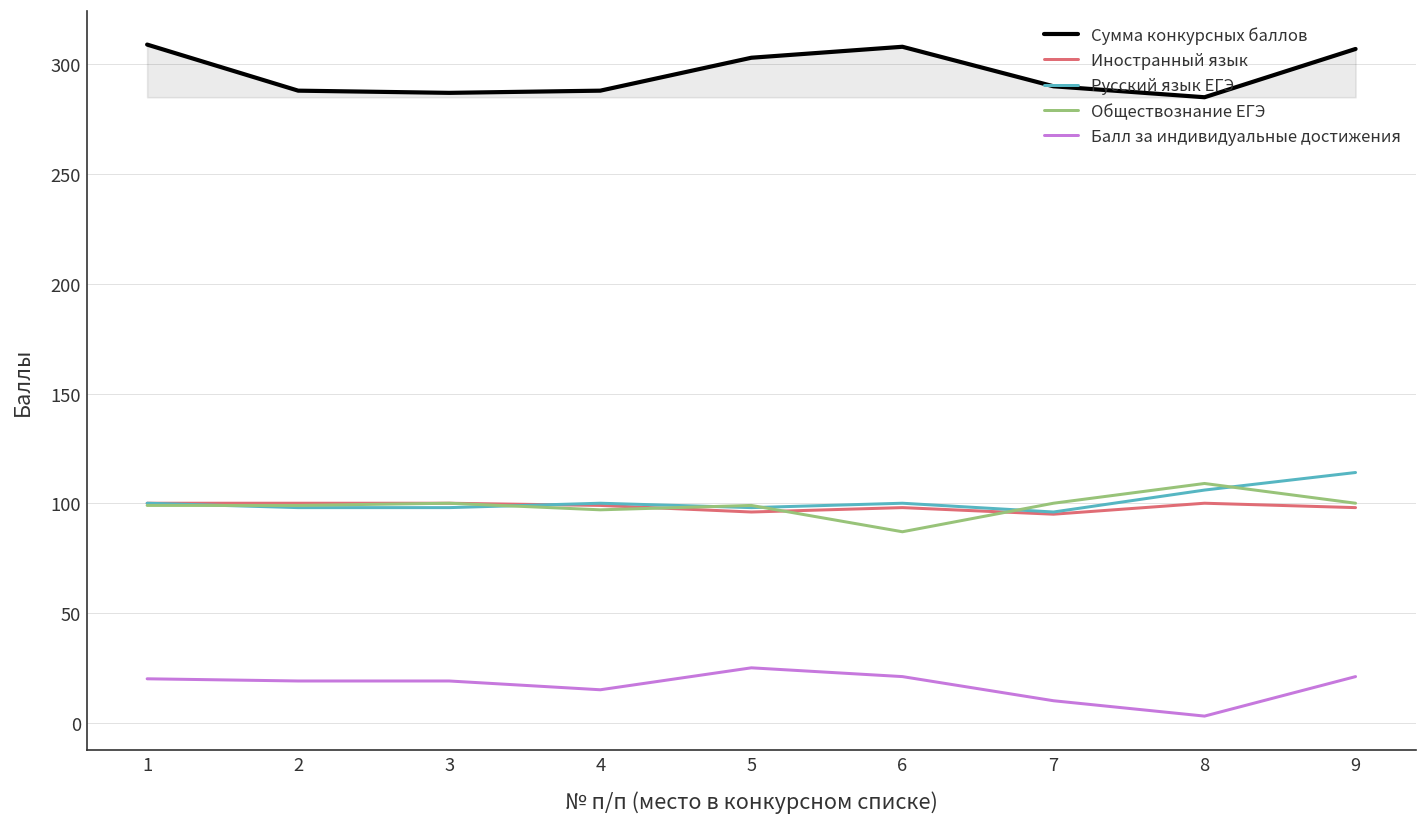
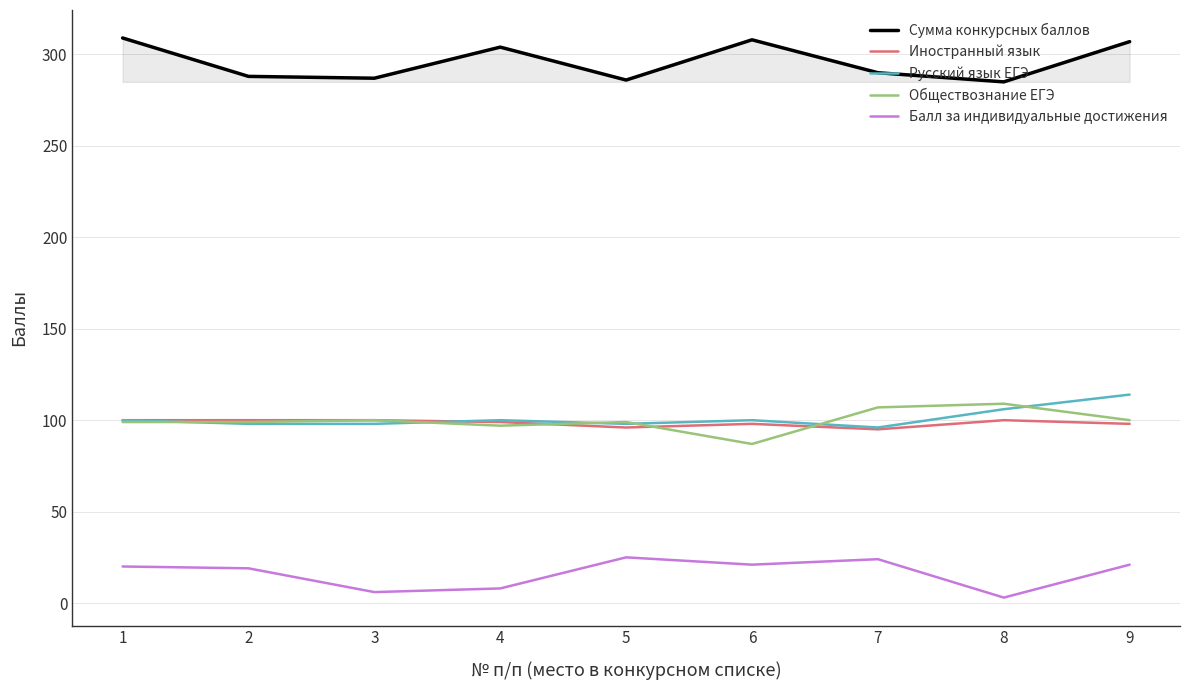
Балл за индивидуальные достижения, 3: 19 -> 6
Сумма конкурсных баллов, 4: 288 -> 304
Балл за индивидуальные достижения, 4: 15 -> 8
Сумма конкурсных баллов, 5: 303 -> 286
Обществознание ЕГЭ, 7: 100 -> 107
Балл за индивидуальные достижения, 7: 10 -> 24
